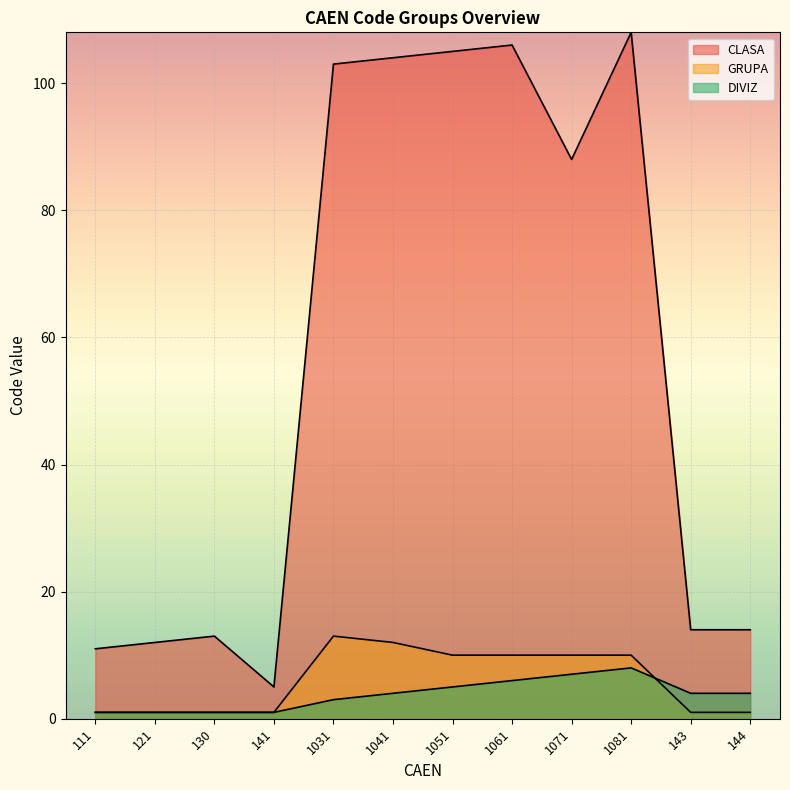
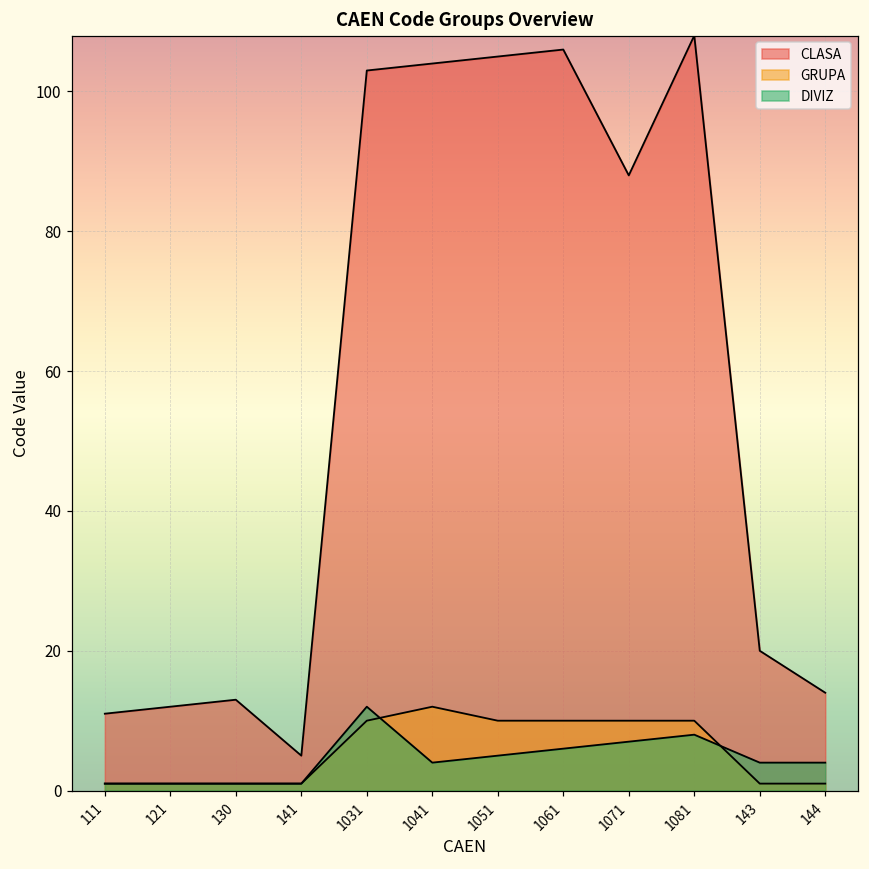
GRUPA, 1031: 13 -> 10
DIVIZ, 1031: 3 -> 12
CLASA, 143: 14 -> 20
